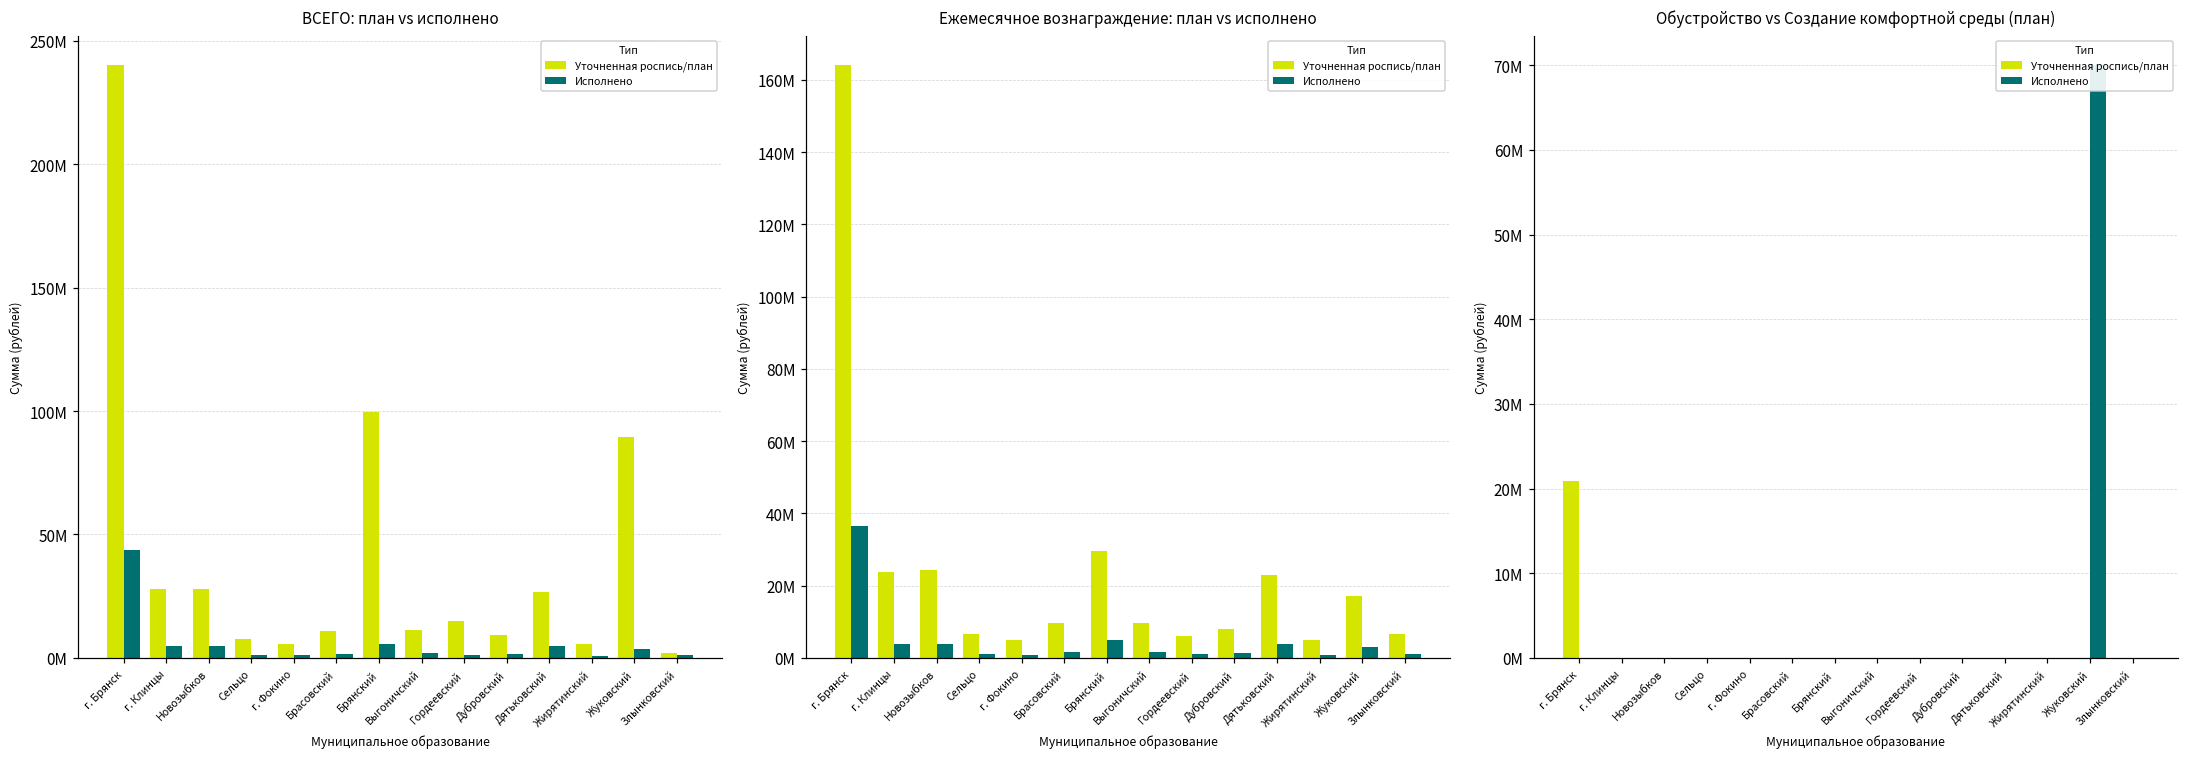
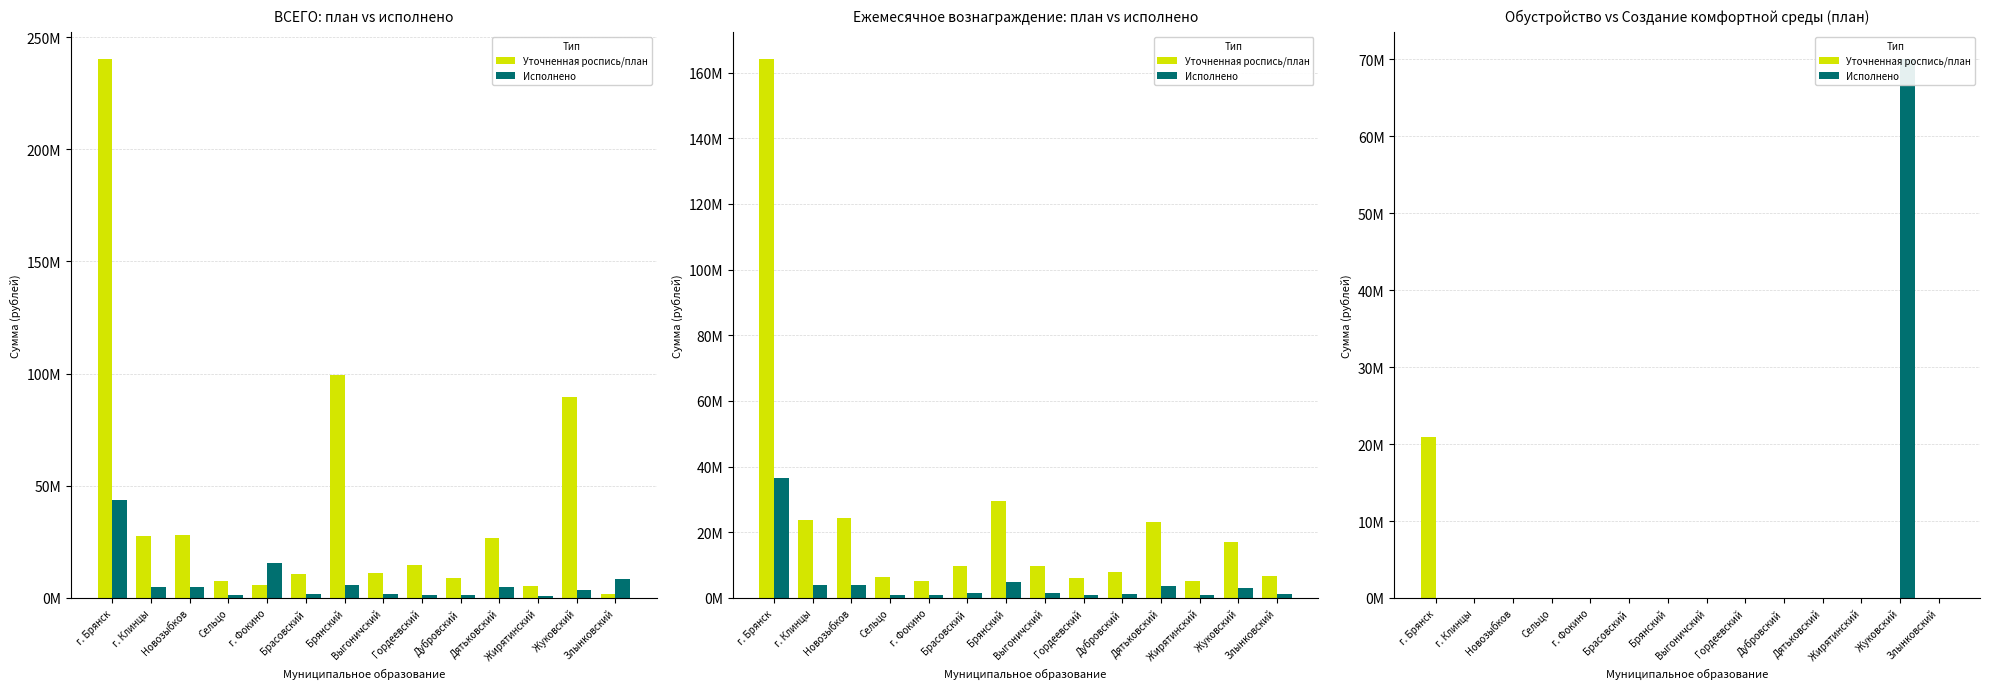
ВСЕГО: план vs исполнено, Исполнено, г. Фокино: 1000000 -> 16000000
ВСЕГО: план vs исполнено, Исполнено, Злынковский: 1000000 -> 9000000
